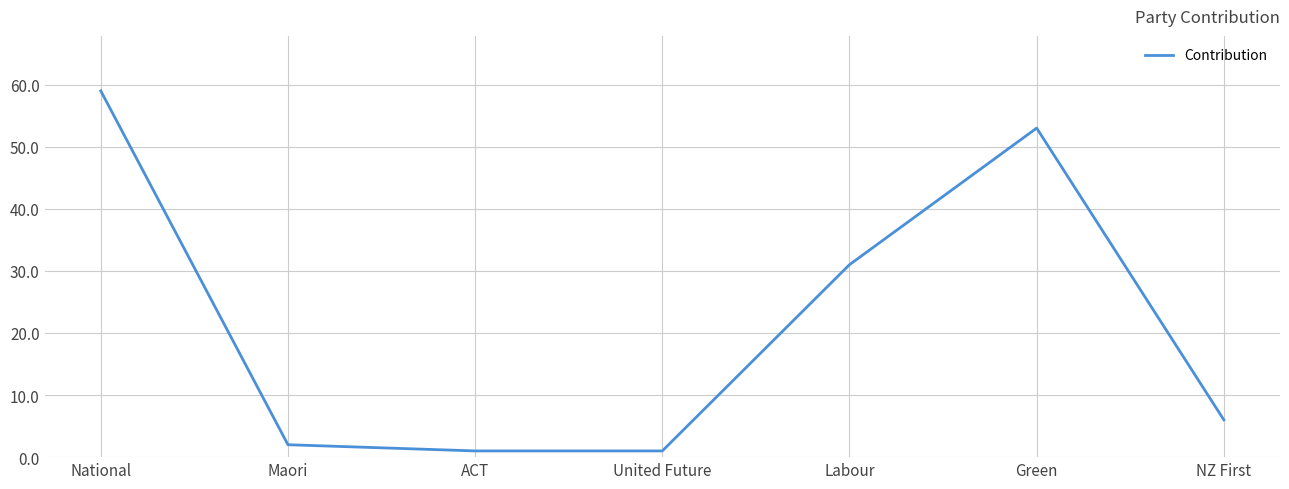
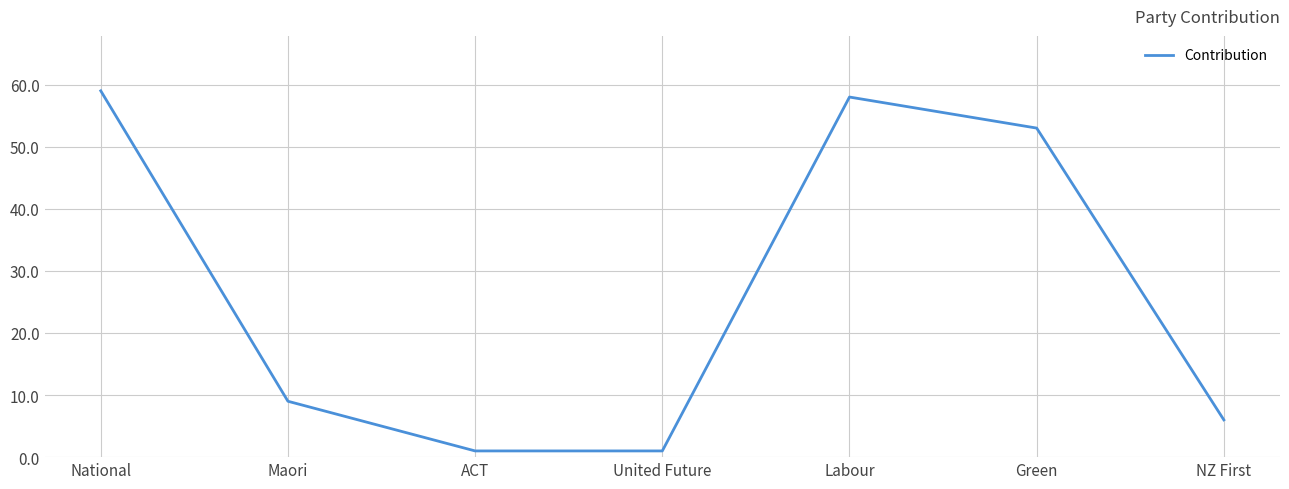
Maori: 2 -> 9
Labour: 31 -> 58
